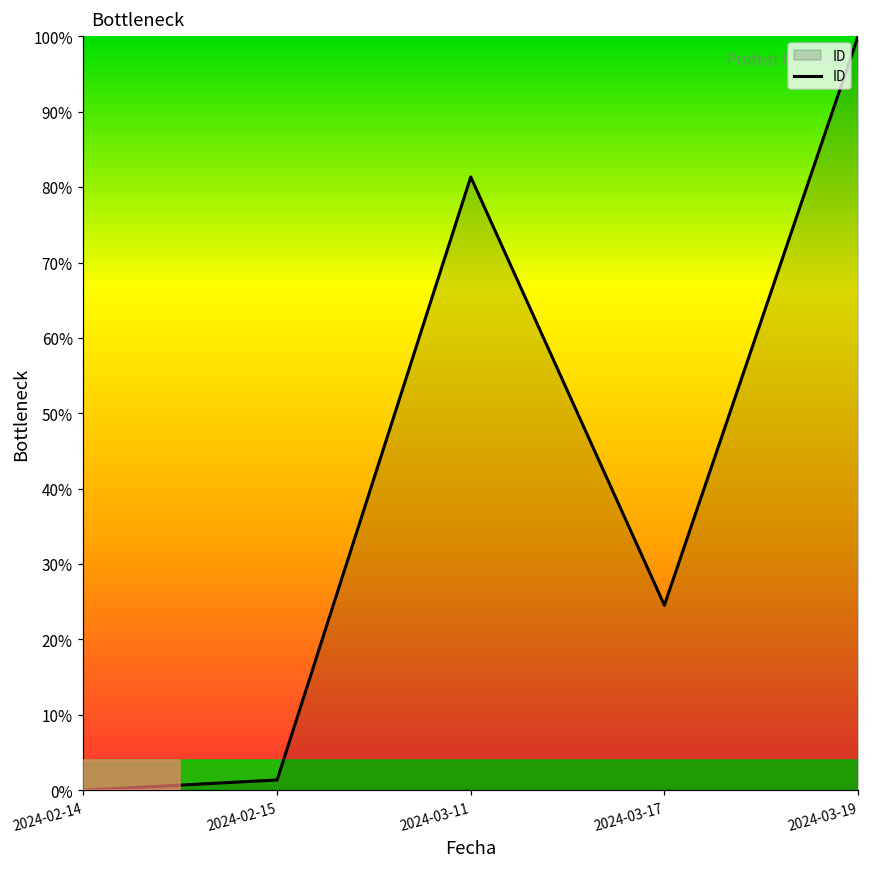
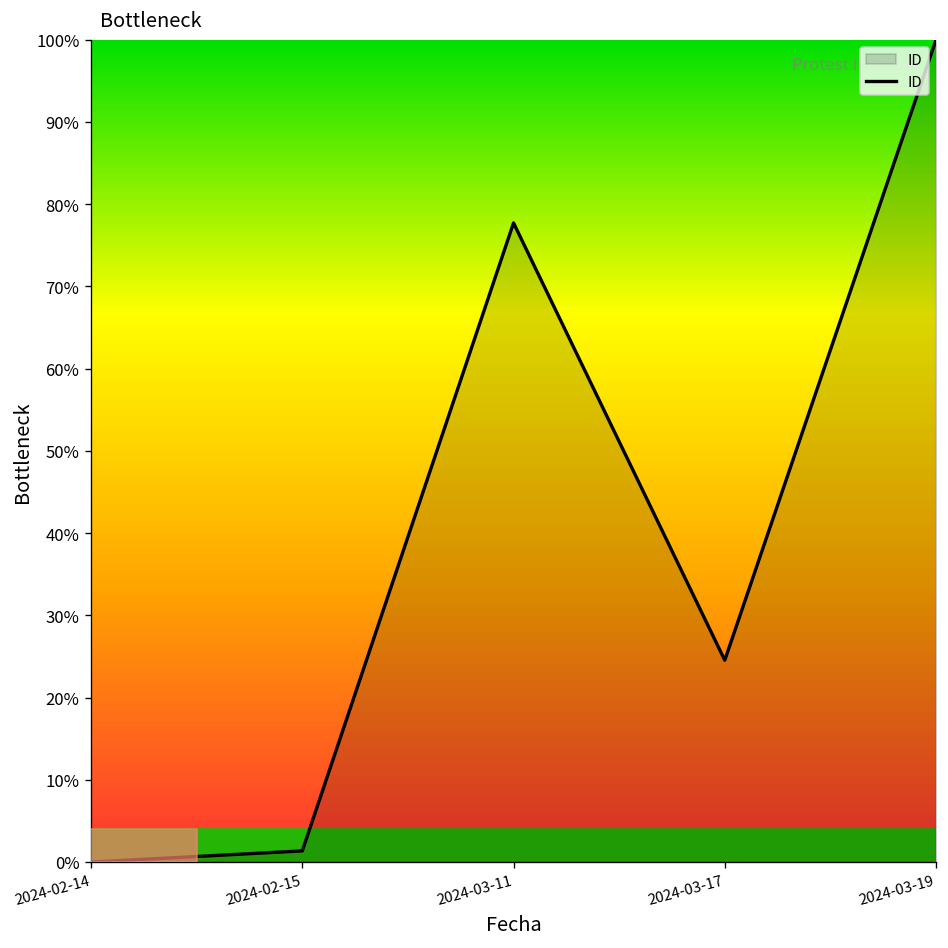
2024-03-11: 81% -> 78%
